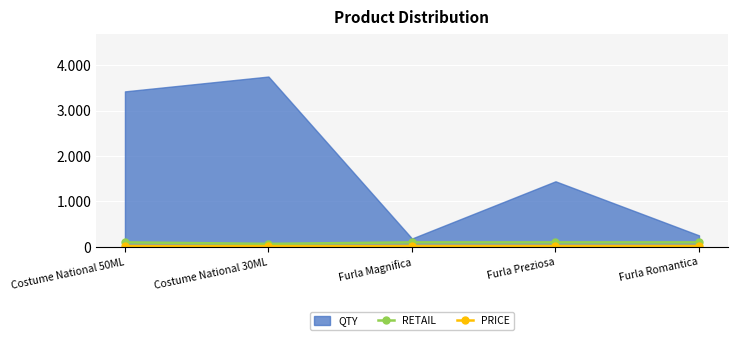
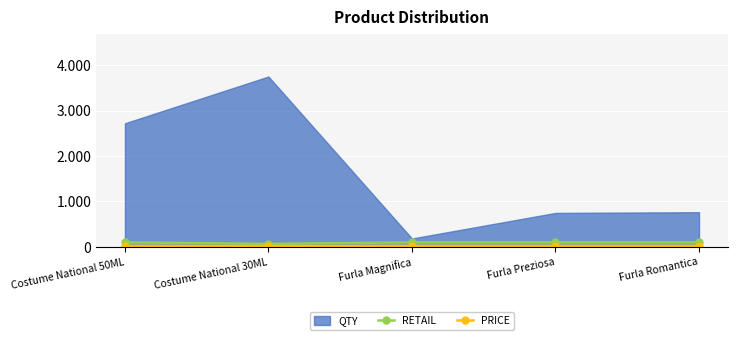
QTY, Costume National 50ML: 3.4 -> 2.7
QTY, Furla Preziosa: 1.4 -> 0.7
QTY, Furla Romantica: 0.3 -> 0.8
